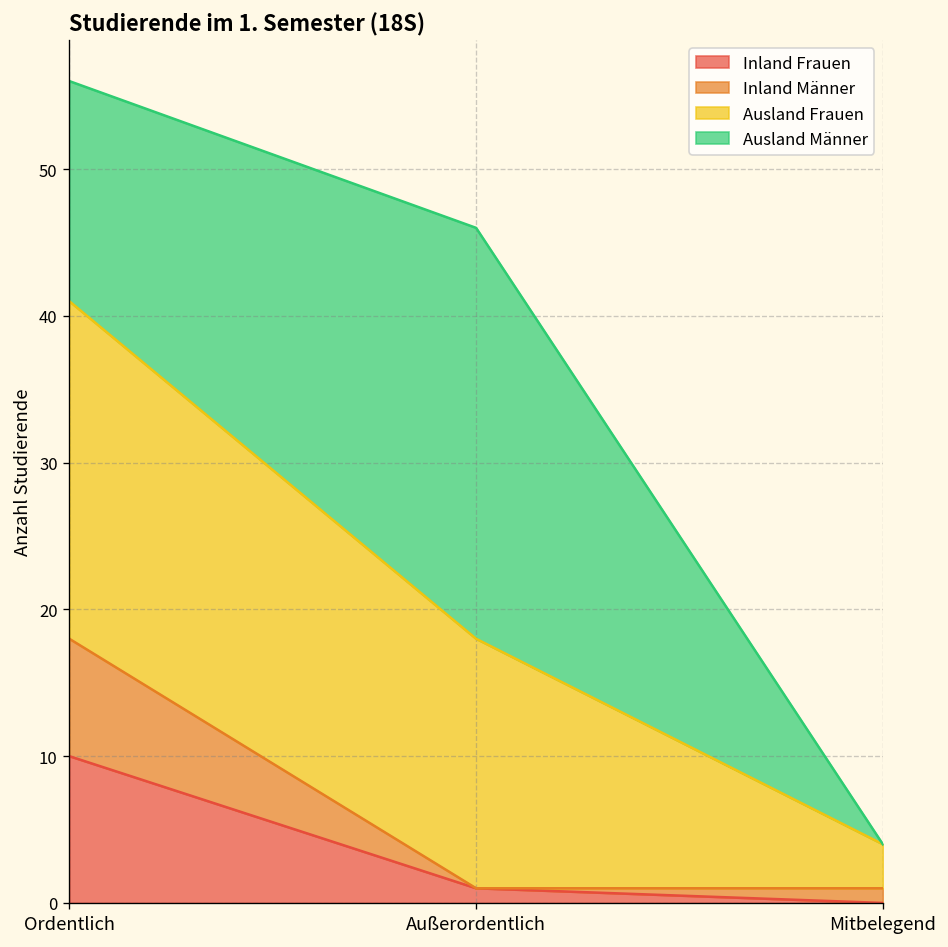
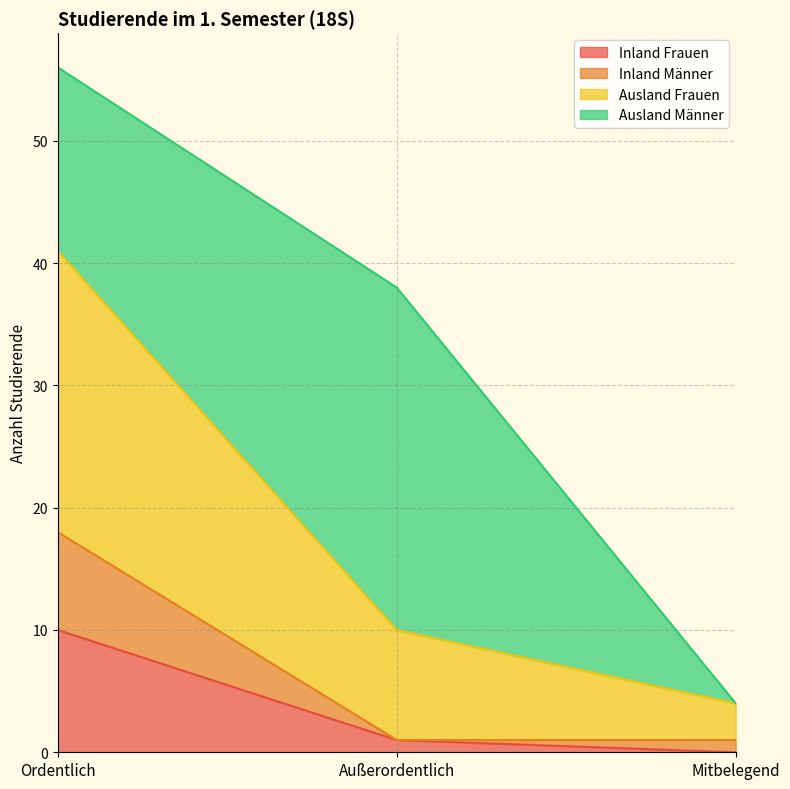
Ausland Frauen, Außerordentlich: 17 -> 9
